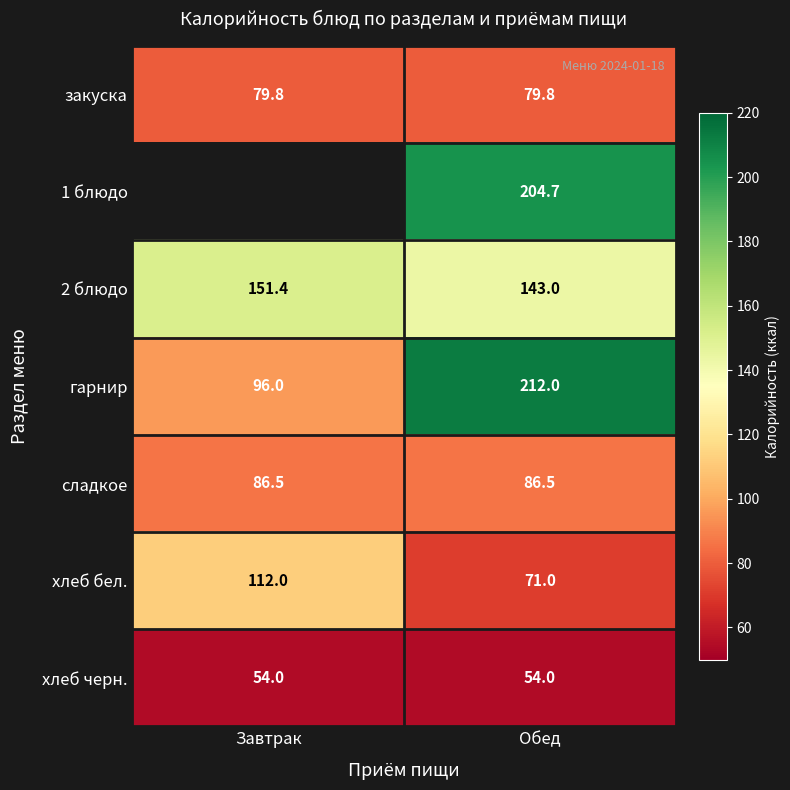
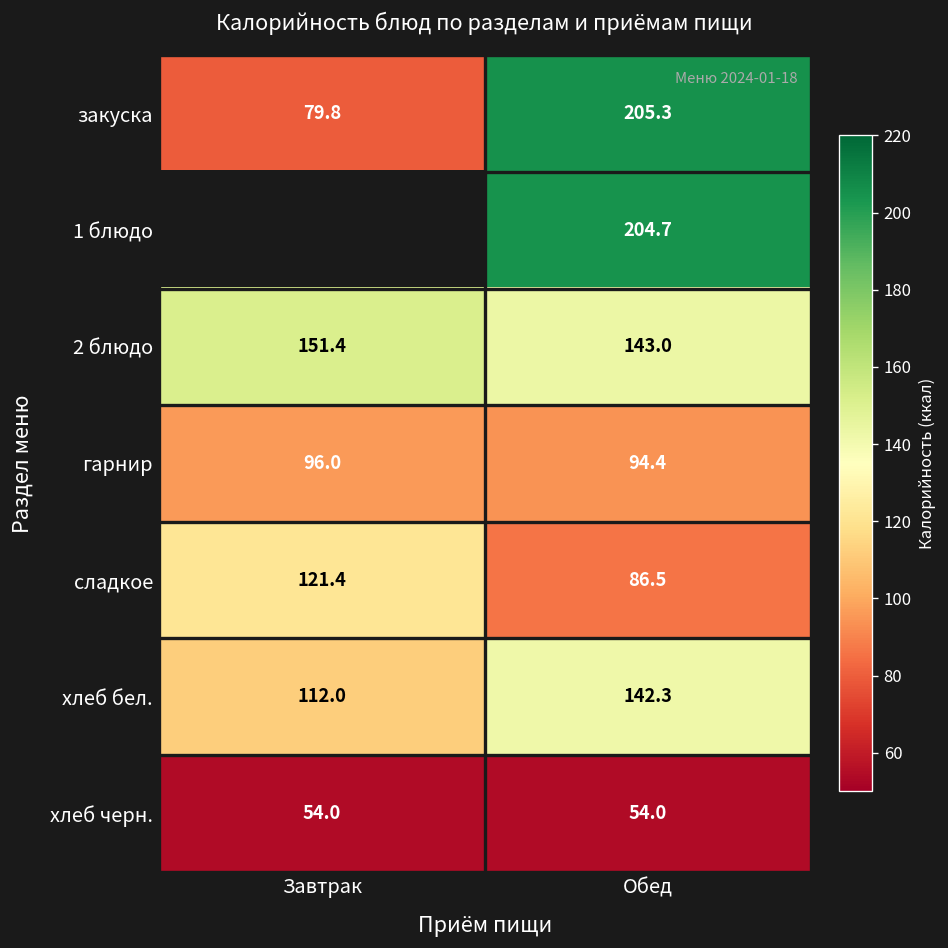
закуска, Обед: 79.8 -> 205.3
гарнир, Обед: 212.0 -> 94.4
сладкое, Завтрак: 86.5 -> 121.4
хлеб бел., Обед: 71.0 -> 142.3
